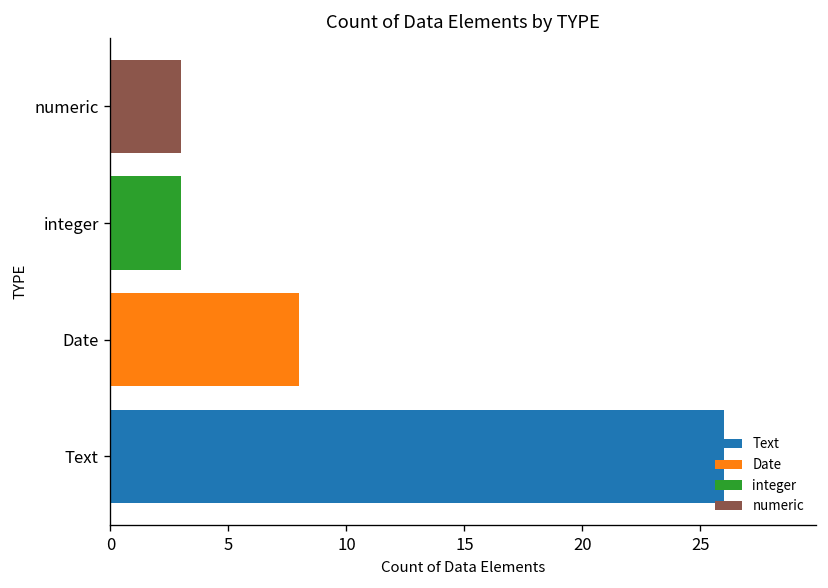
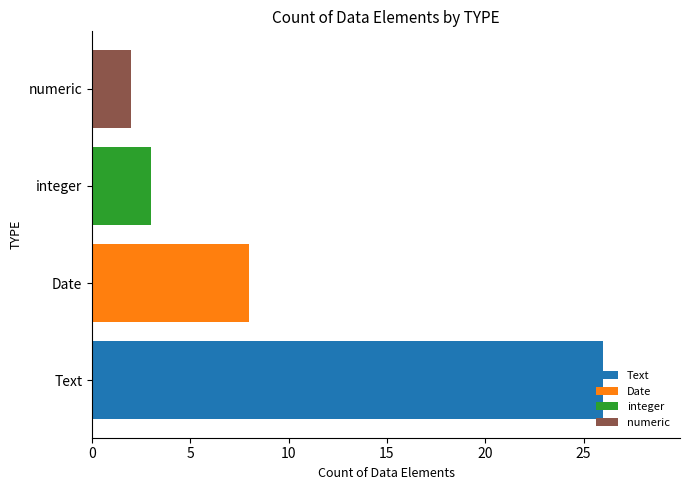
numeric: 3 -> 2
